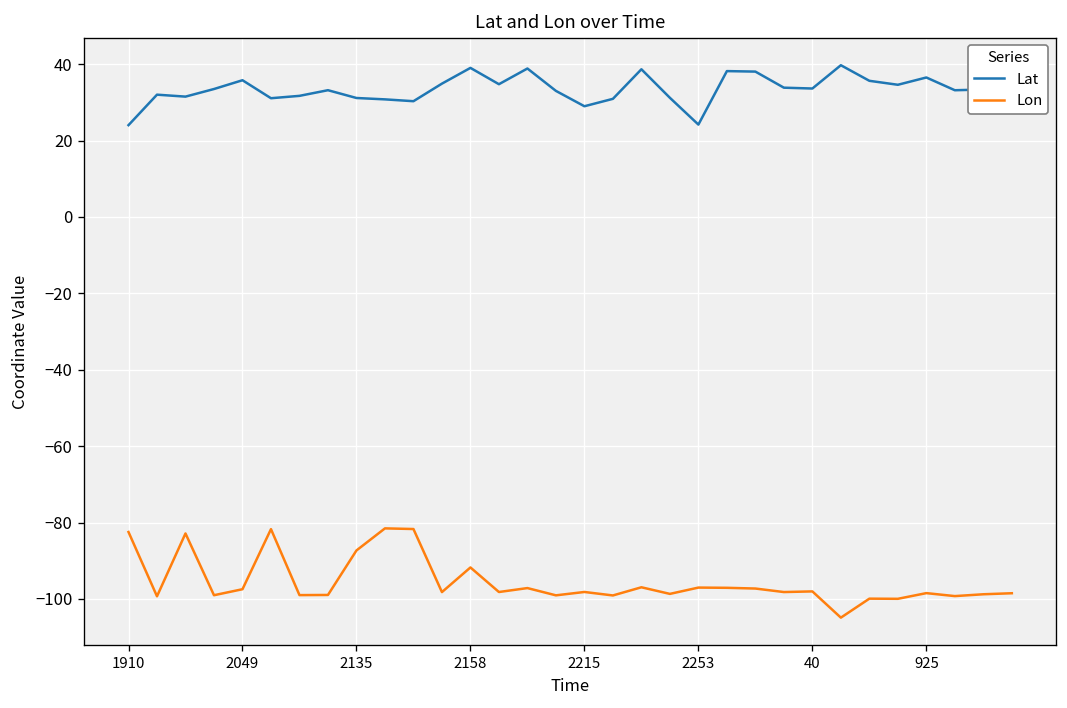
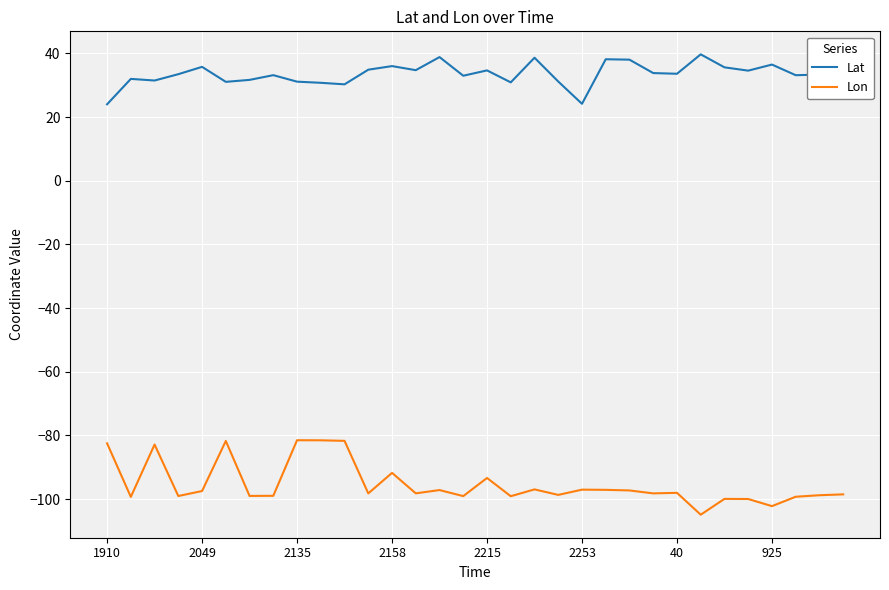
Lon, 2135: -87 -> -81
Lat, 2158: 39 -> 36
Lat, 2215: 29 -> 35
Lon, 2215: -98 -> -93
Lon, 925: -98 -> -102
